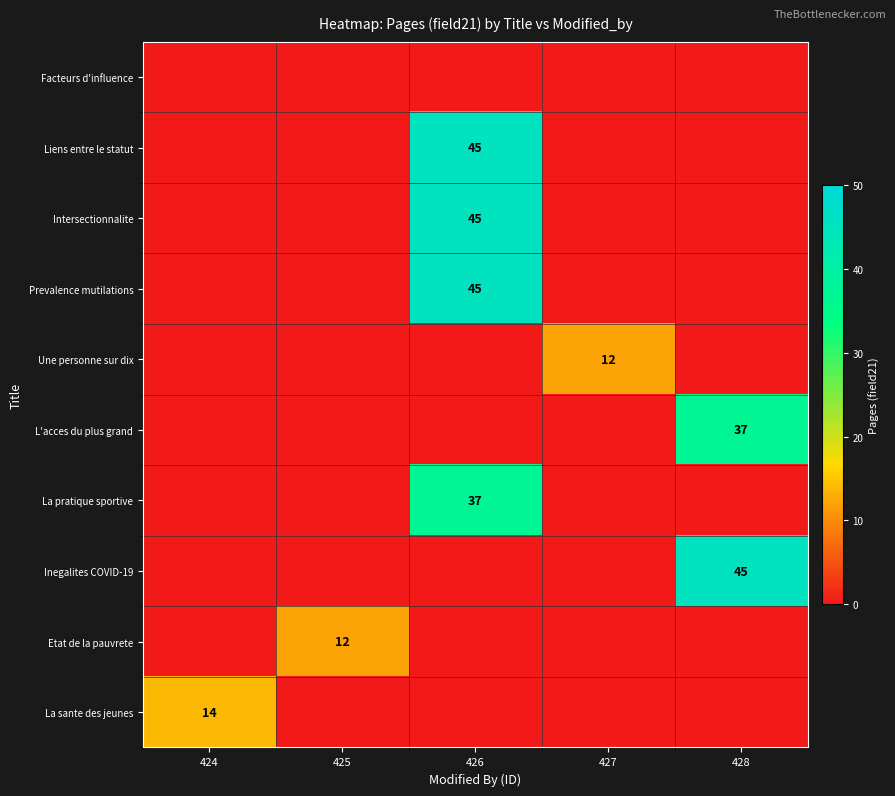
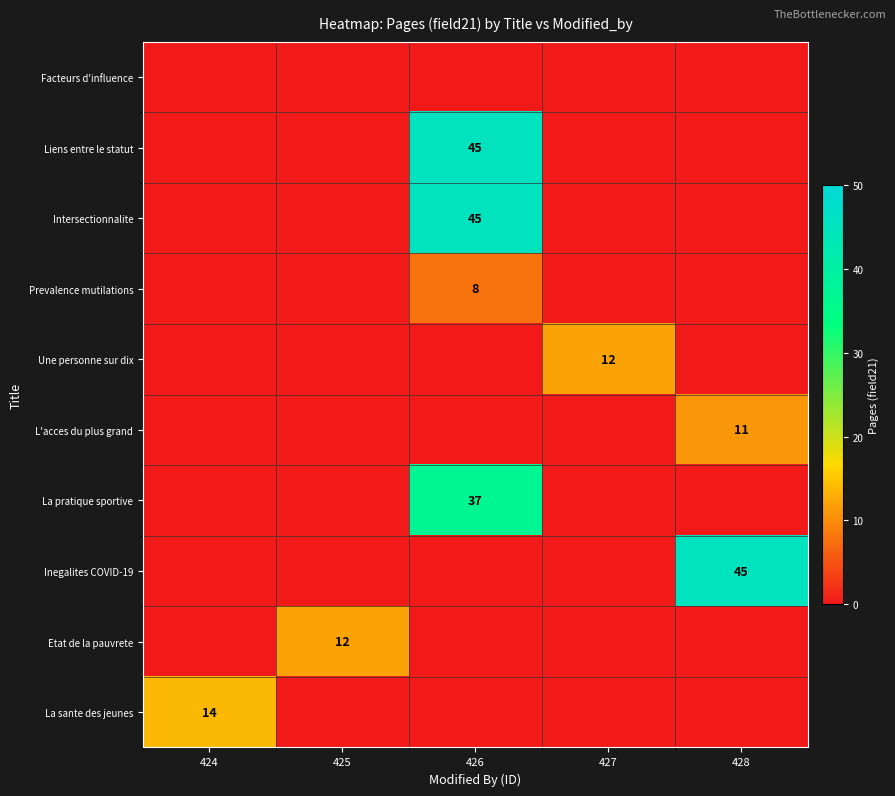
Prevalence mutilations, 426: 45 -> 8
L'acces du plus grand, 428: 37 -> 11
